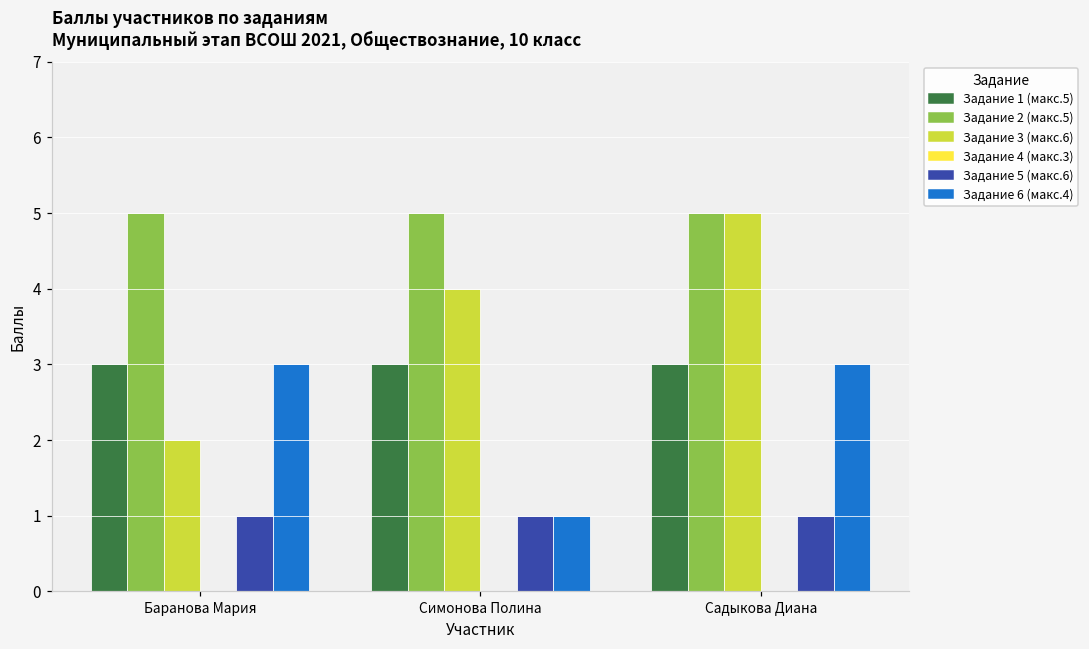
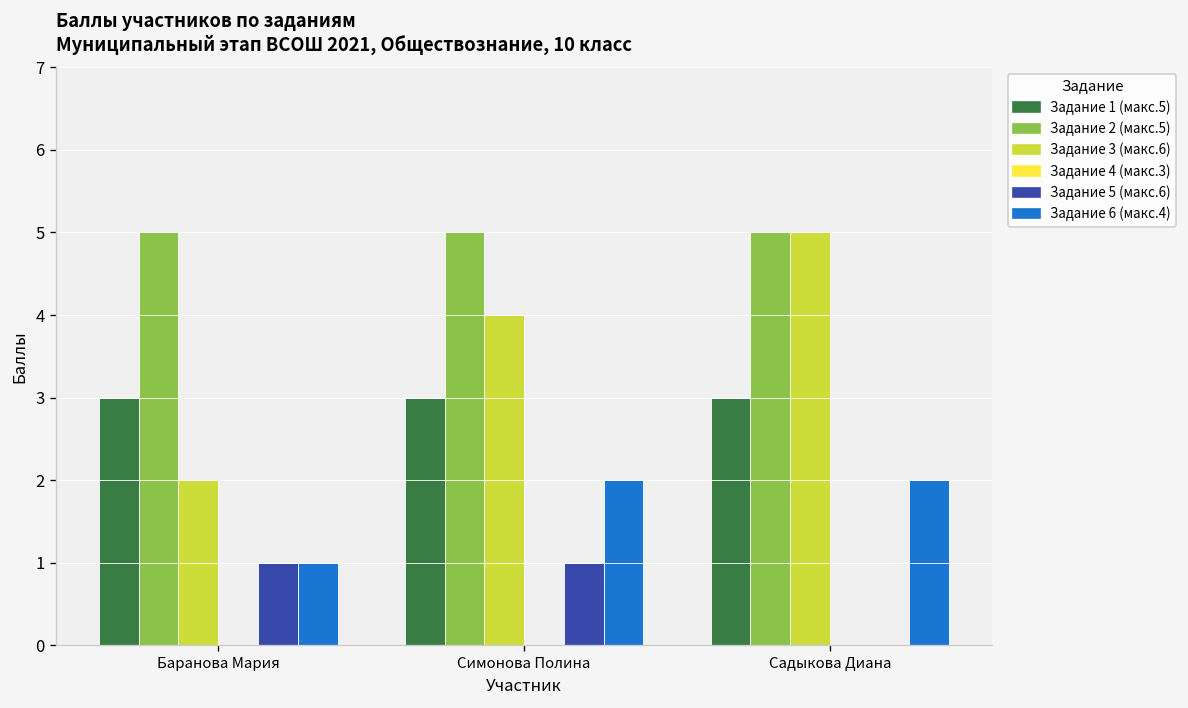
Задание 6 (макс.4), Баранова Мария: 3 -> 1
Задание 6 (макс.4), Симонова Полина: 1 -> 2
Задание 5 (макс.6), Садыкова Диана: 1 -> 0
Задание 6 (макс.4), Садыкова Диана: 3 -> 2
